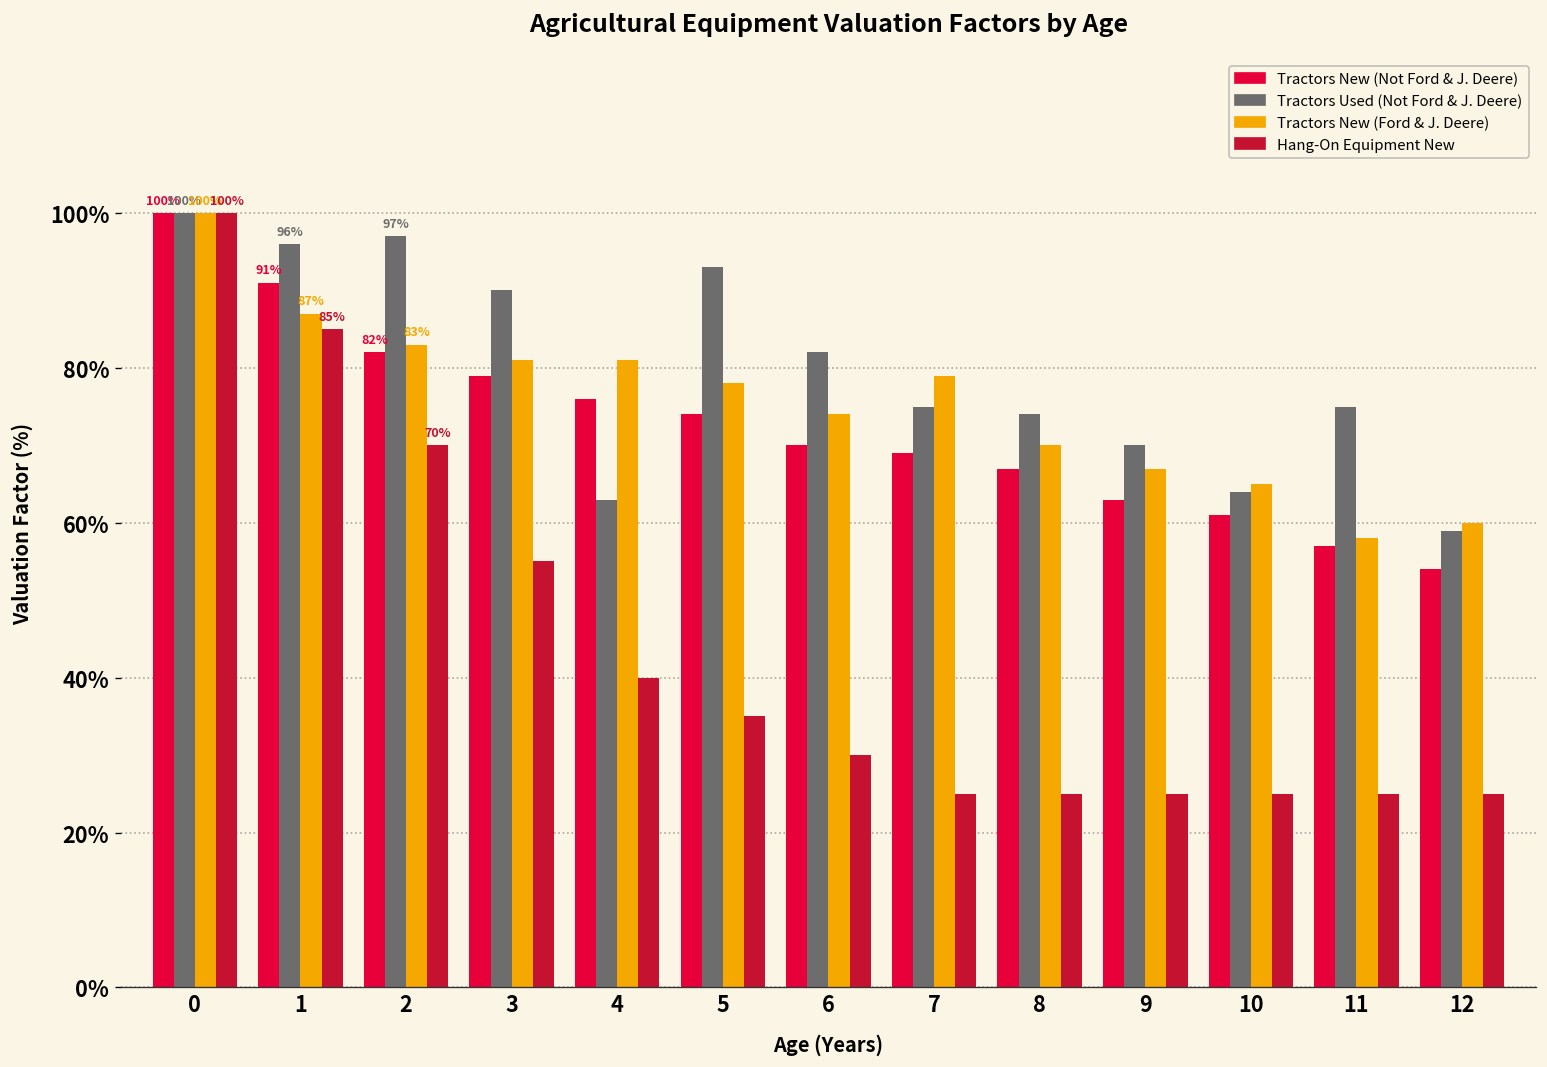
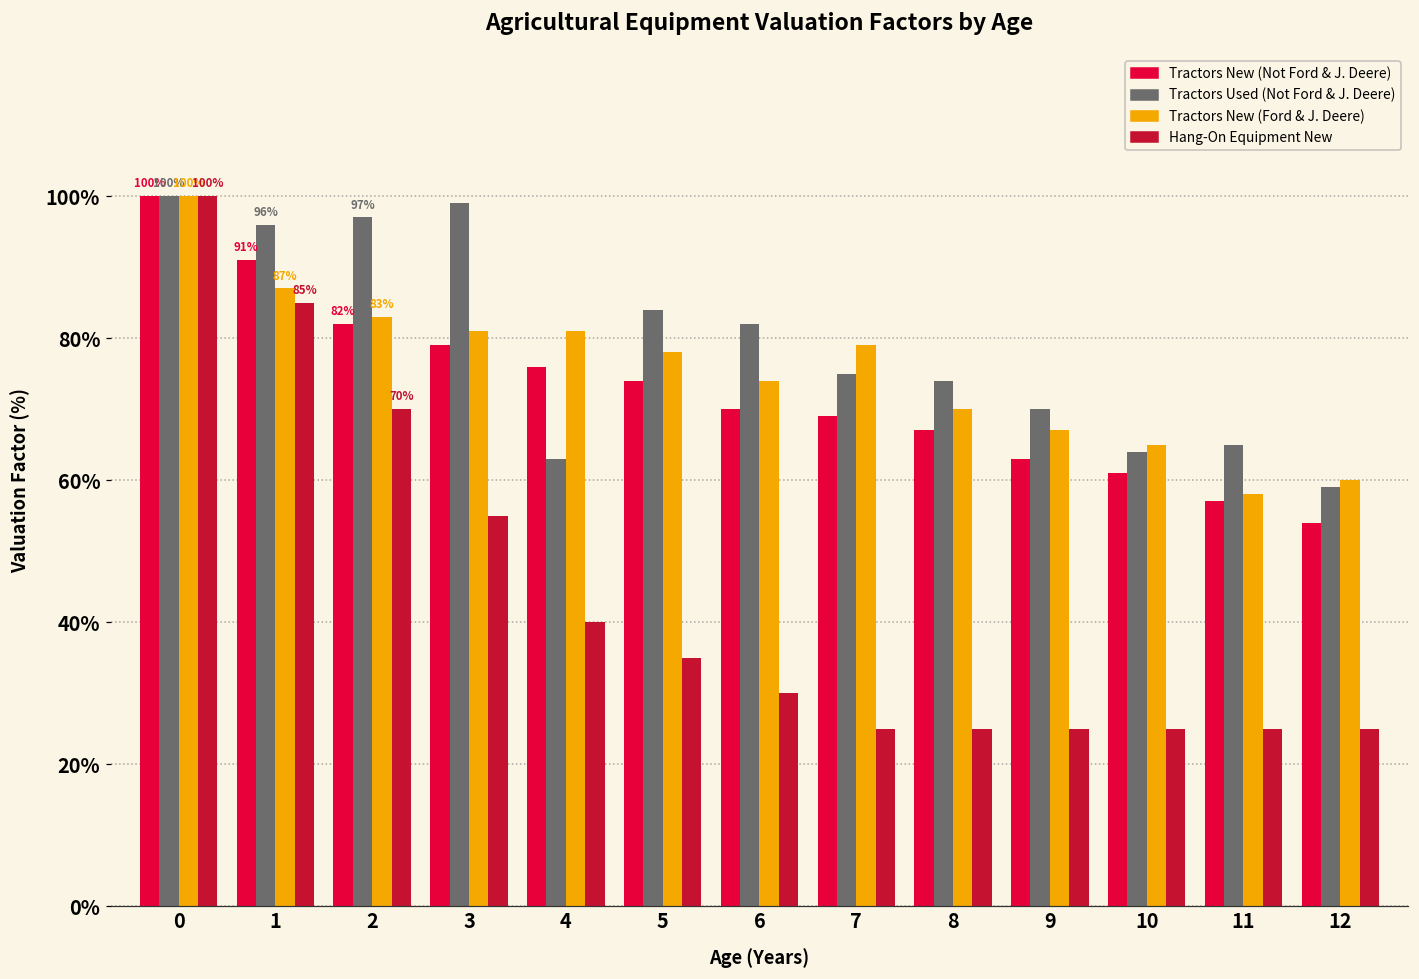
Tractors Used (Not Ford & J. Deere), 3: 90% -> 99%
Tractors Used (Not Ford & J. Deere), 5: 93% -> 84%
Tractors Used (Not Ford & J. Deere), 11: 75% -> 65%
